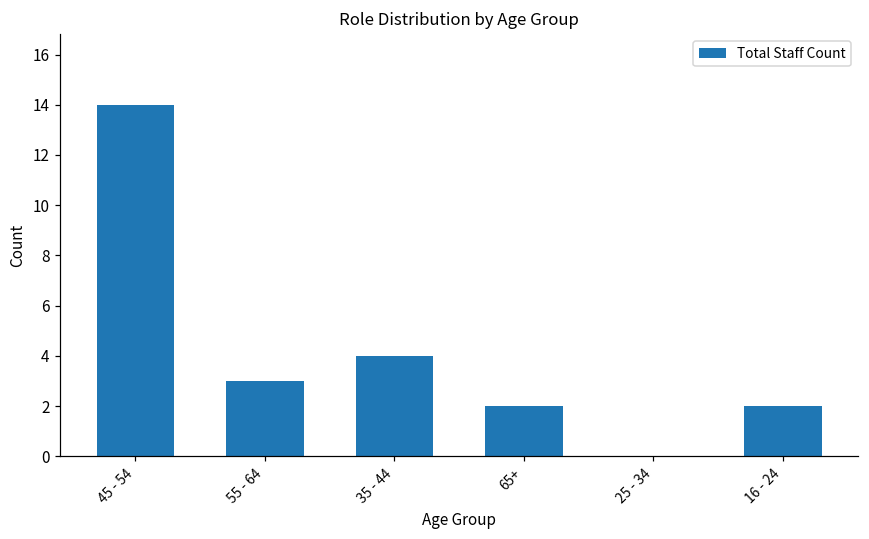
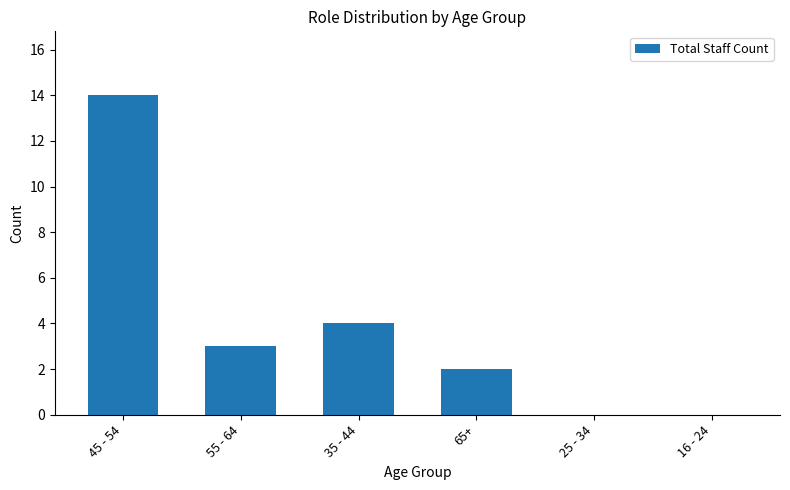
16 - 24: 2 -> 0
